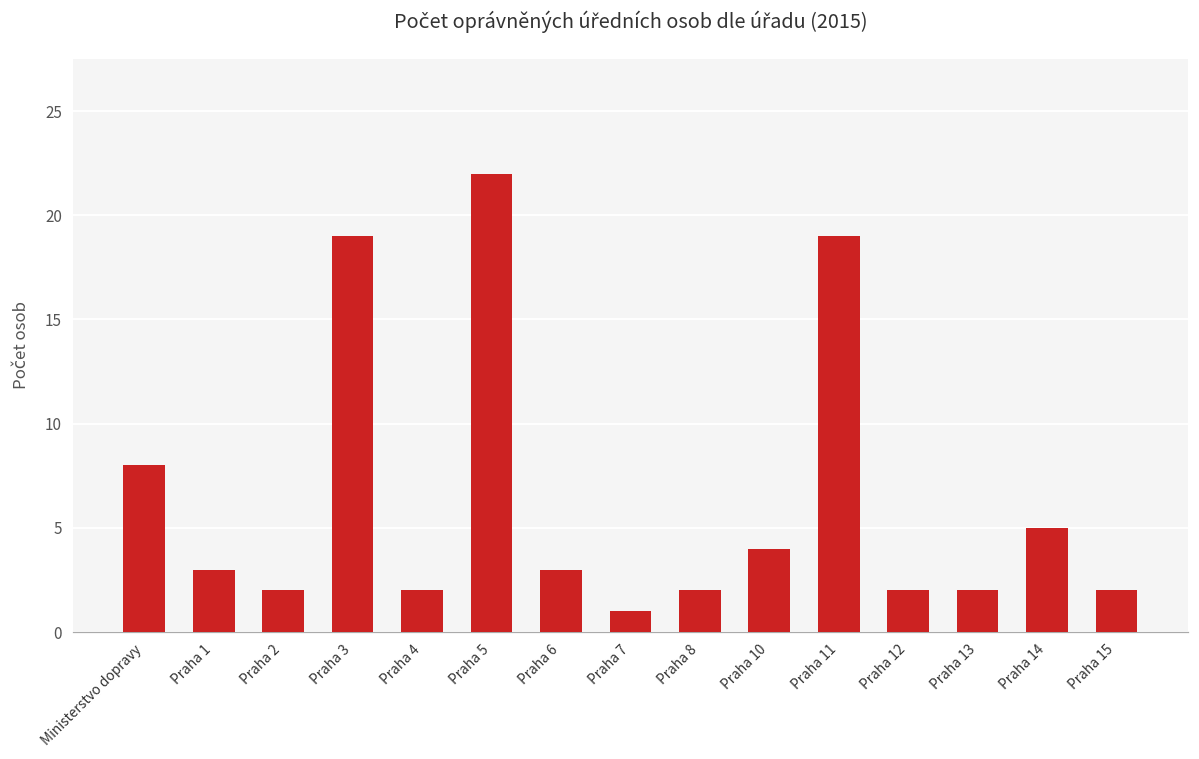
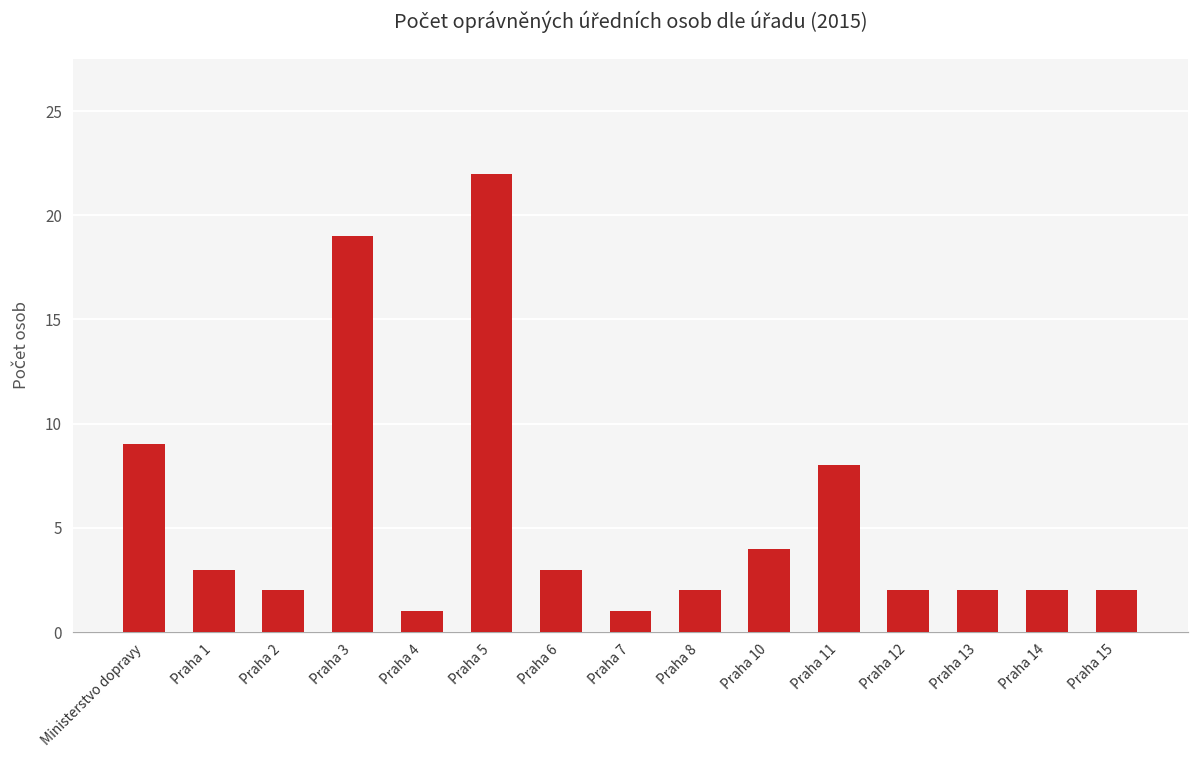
Ministerstvo dopravy: 8 -> 9
Praha 4: 2 -> 1
Praha 11: 19 -> 8
Praha 14: 5 -> 2
